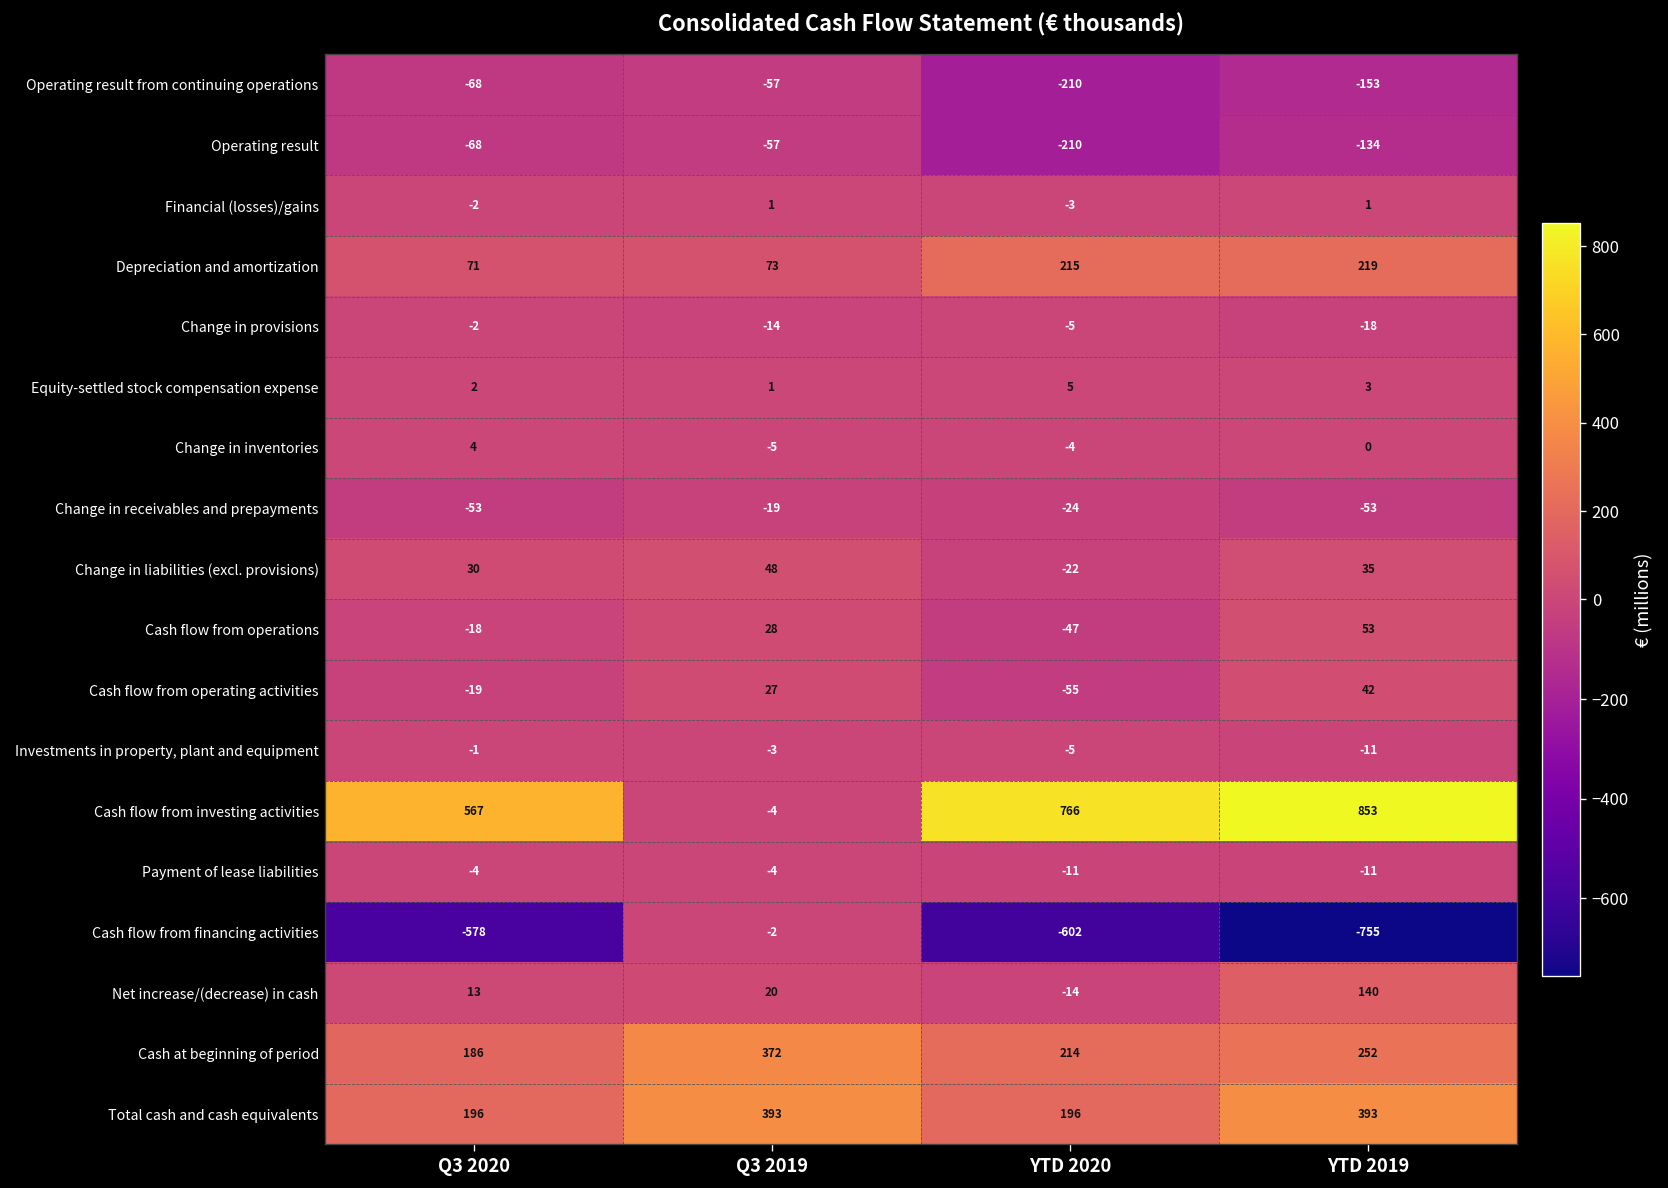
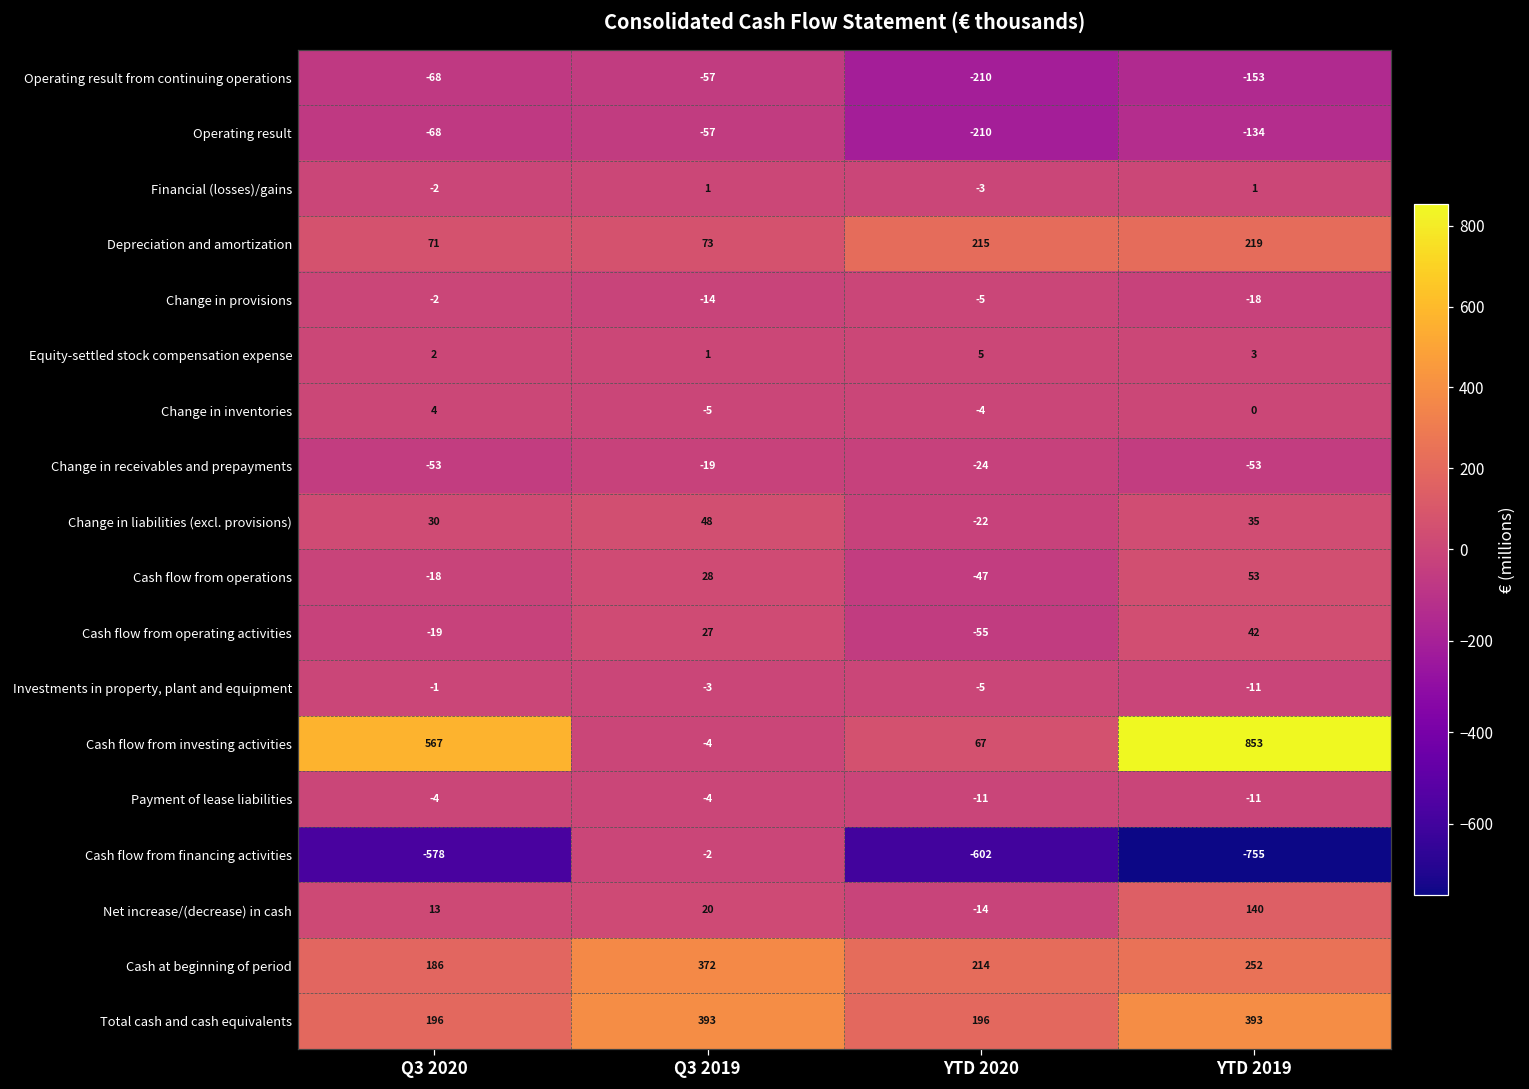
Cash flow from investing activities, YTD 2020: 766 -> 67
